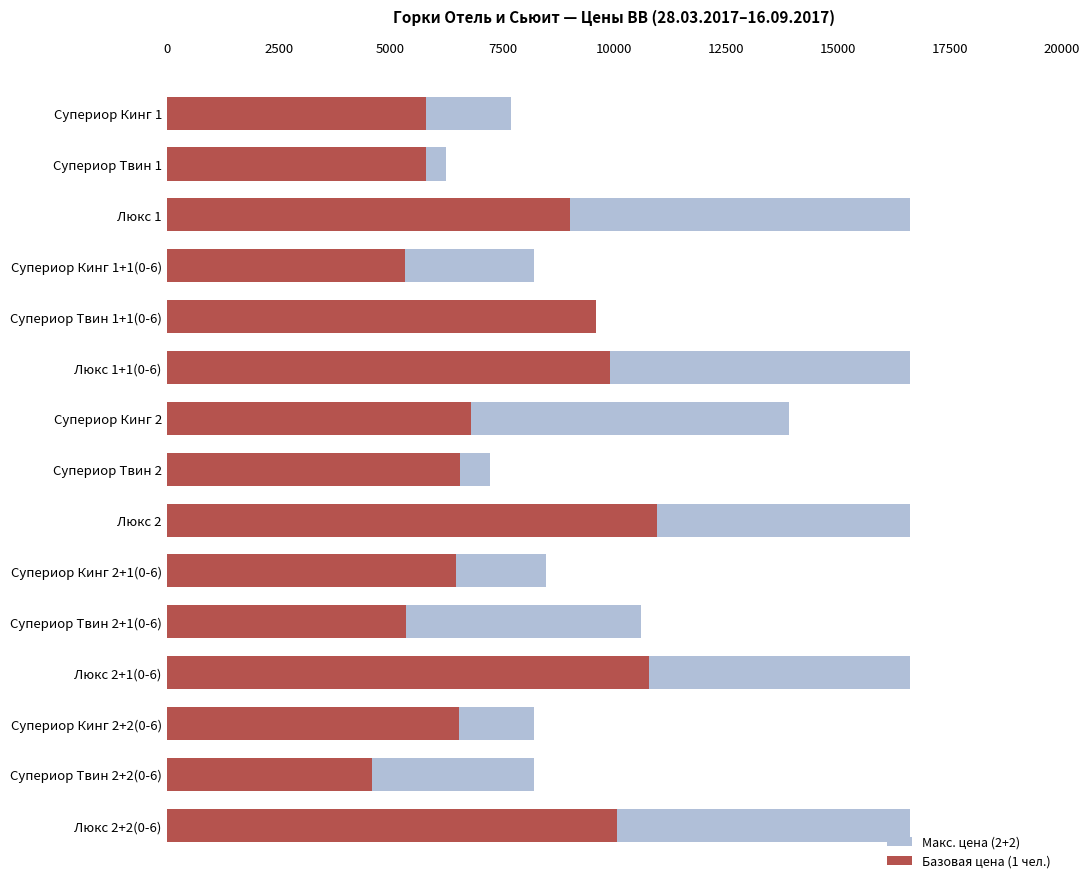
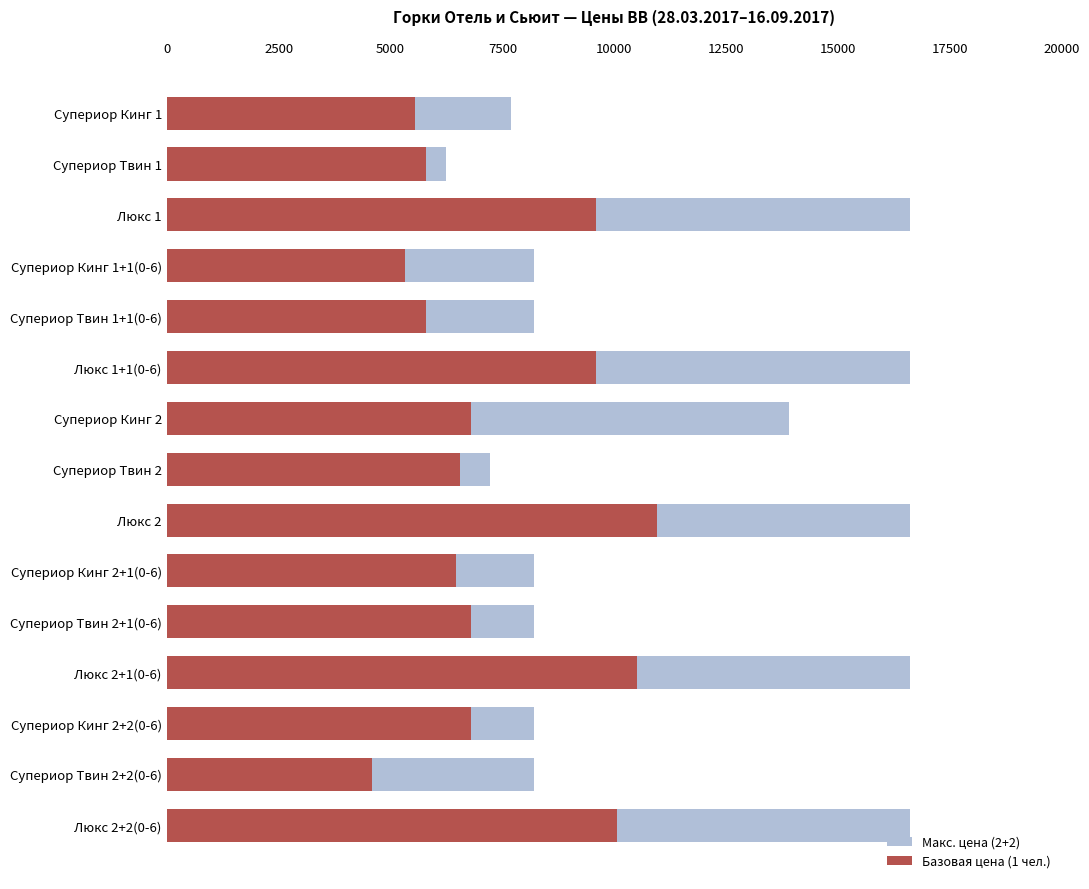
Базовая цена (1 чел.), Супериор Кинг 1: 5800 -> 5600
Базовая цена (1 чел.), Люкс 1: 9000 -> 9600
Базовая цена (1 чел.), Супериор Твин 1+1(0-6): 9600 -> 5800
Базовая цена (1 чел.), Люкс 1+1(0-6): 9900 -> 9600
Макс. цена (2+2), Супериор Кинг 2+1(0-6): 8500 -> 8200
Макс. цена (2+2), Супериор Твин 2+1(0-6): 10600 -> 8200
Базовая цена (1 чел.), Супериор Твин 2+1(0-6): 5300 -> 6800
Базовая цена (1 чел.), Люкс 2+1(0-6): 10800 -> 10500
Базовая цена (1 чел.), Супериор Кинг 2+2(0-6): 6500 -> 6800
